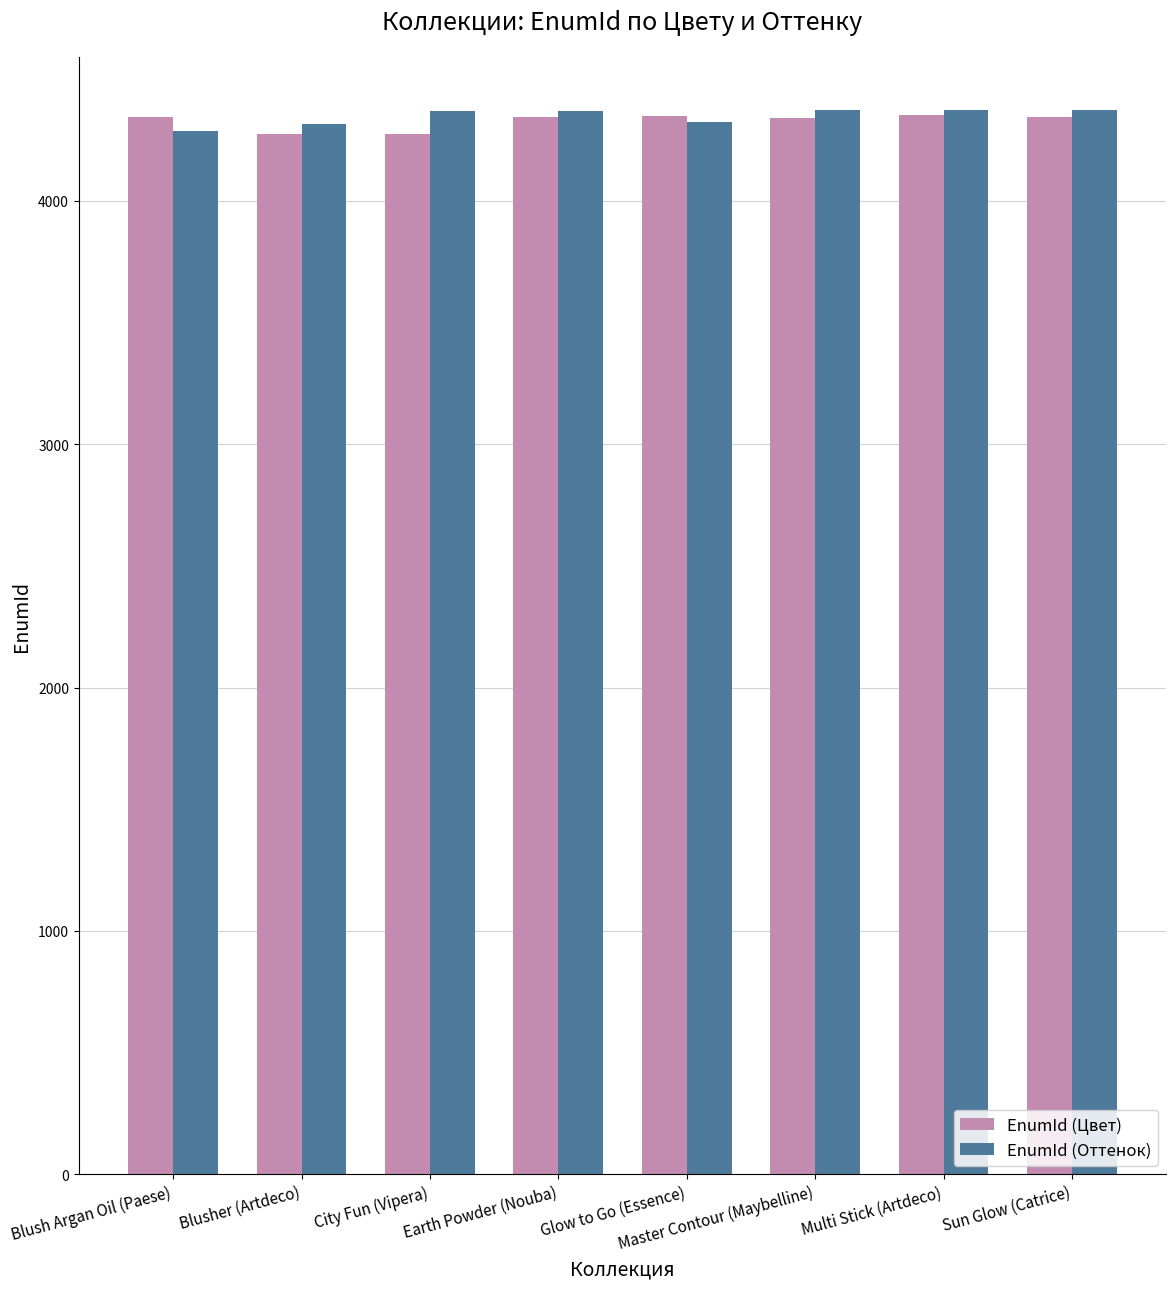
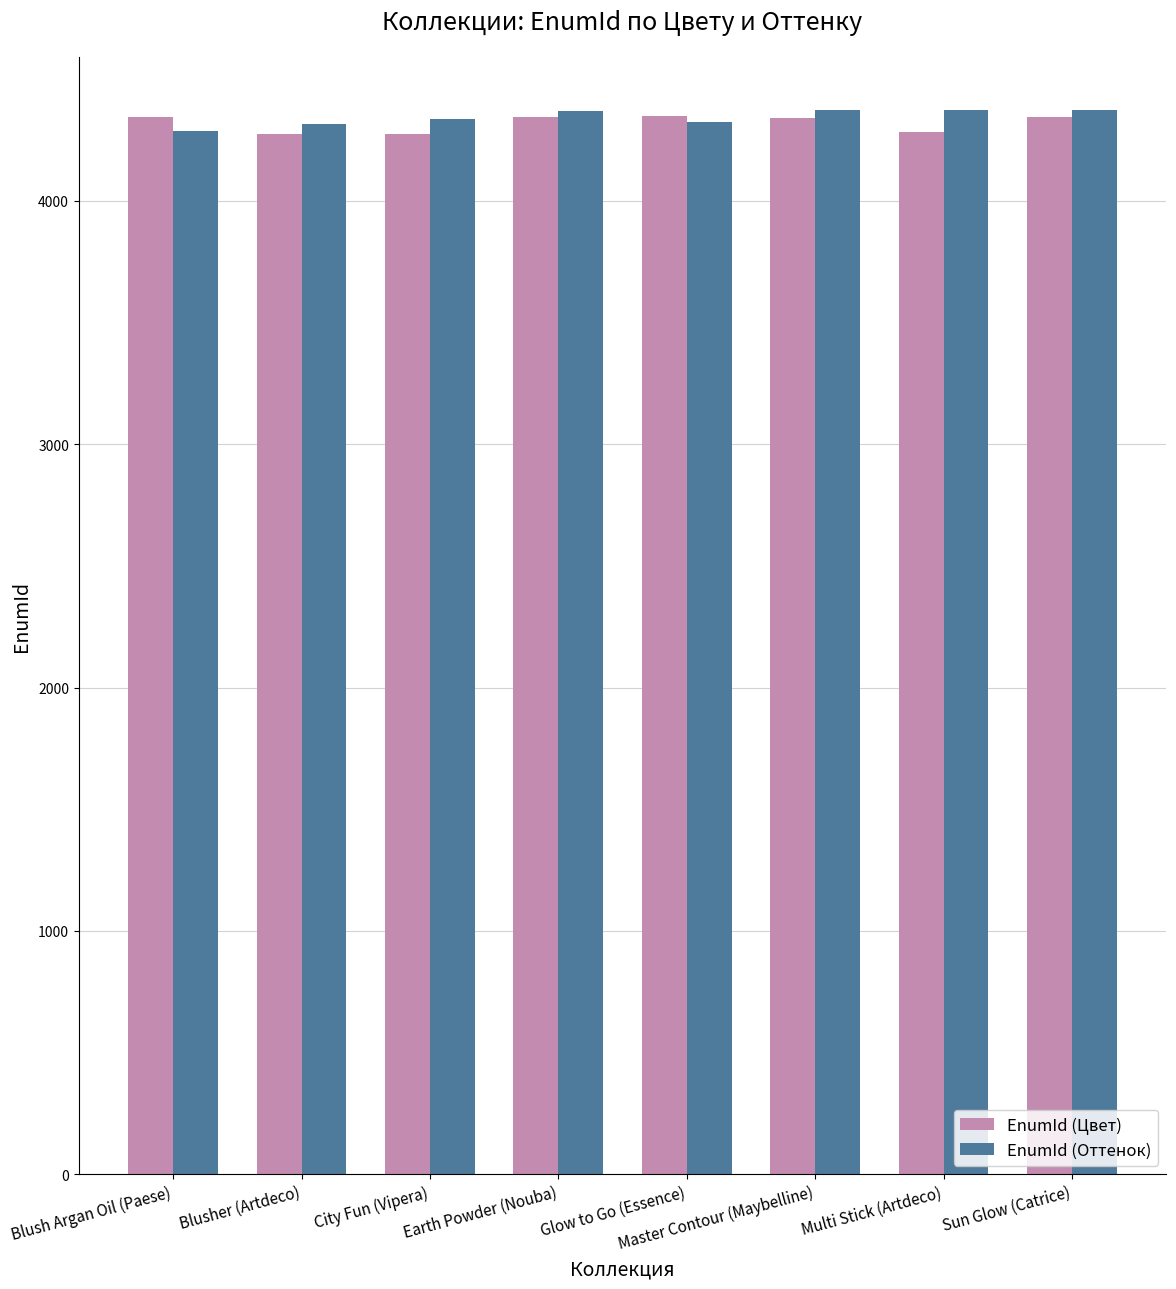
EnumId (Оттенок), City Fun (Vipera): 4370 -> 4340
EnumId (Цвет), Multi Stick (Artdeco): 4350 -> 4280
